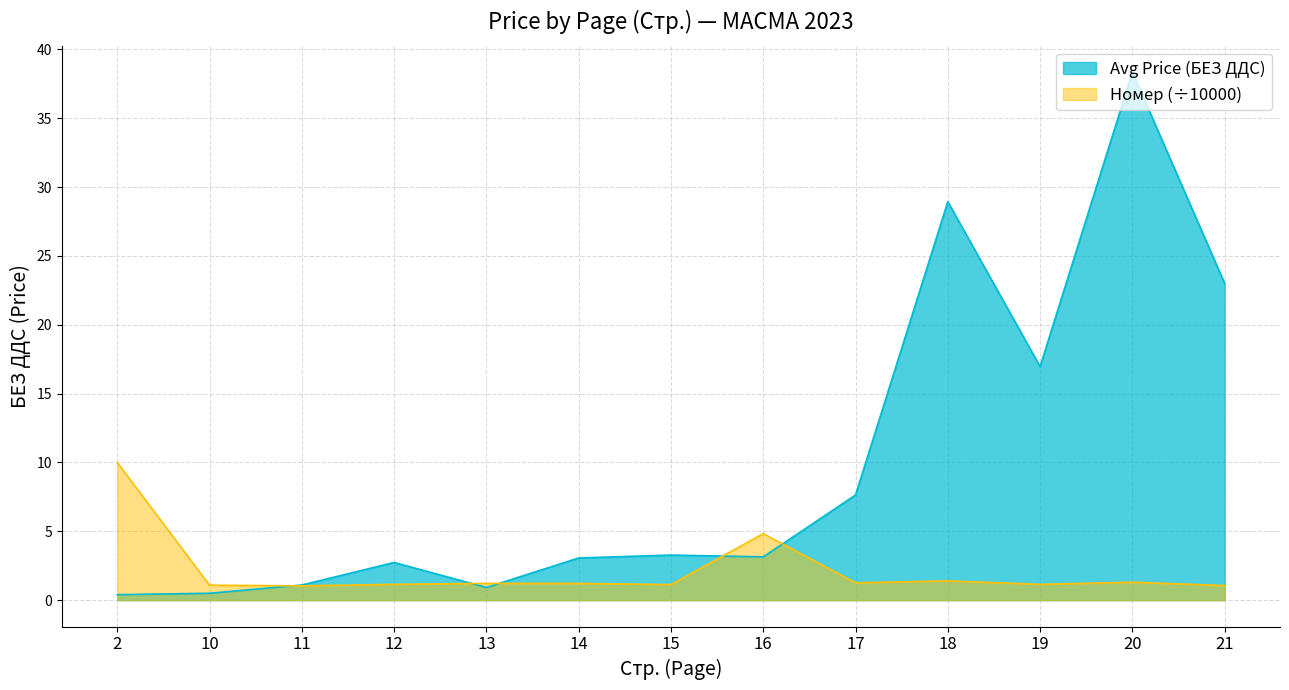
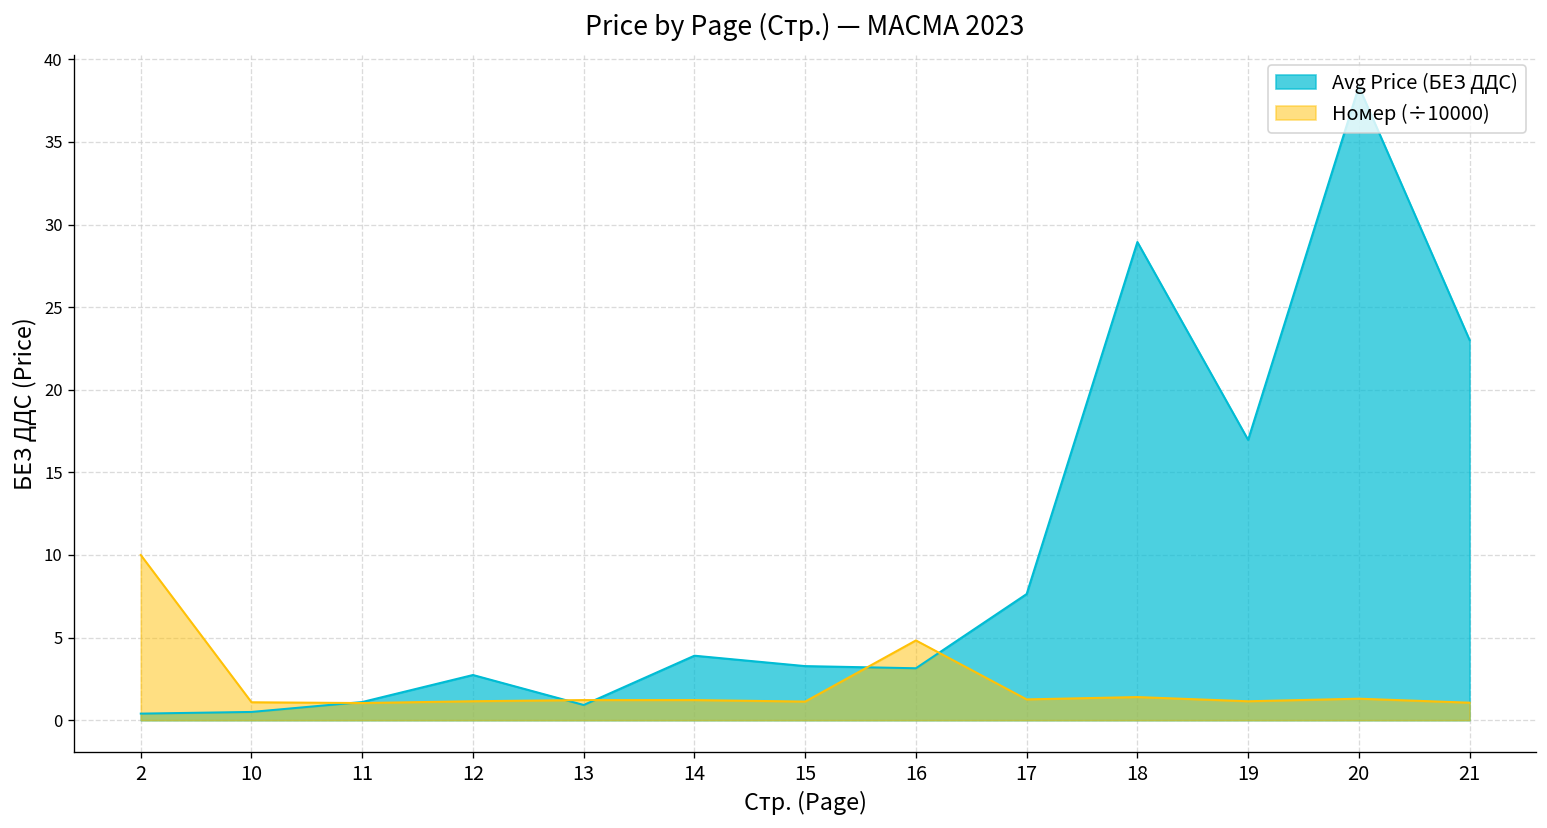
Avg Price (БЕЗ ДДС), 14: 3.1 -> 3.9
